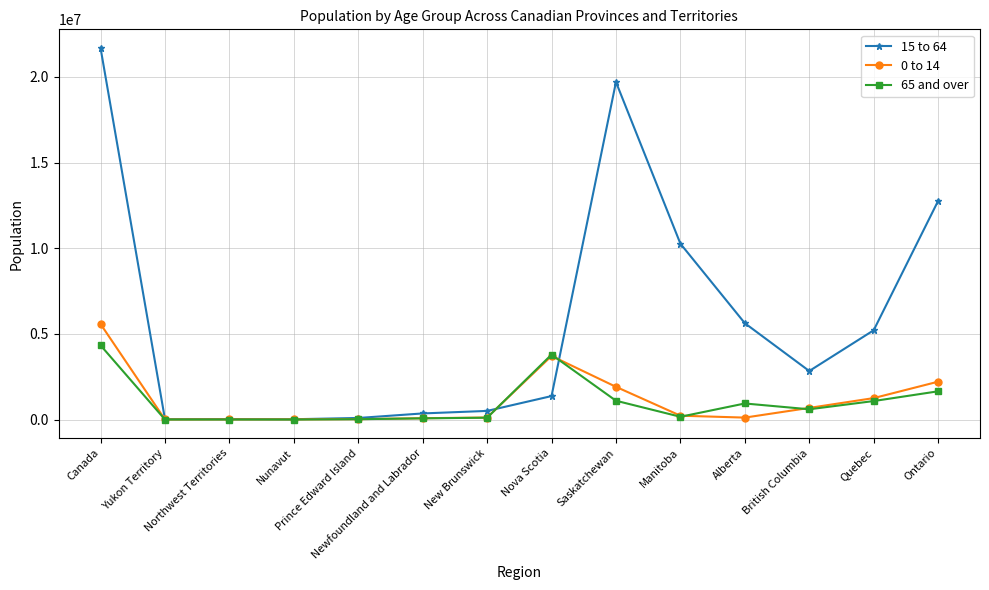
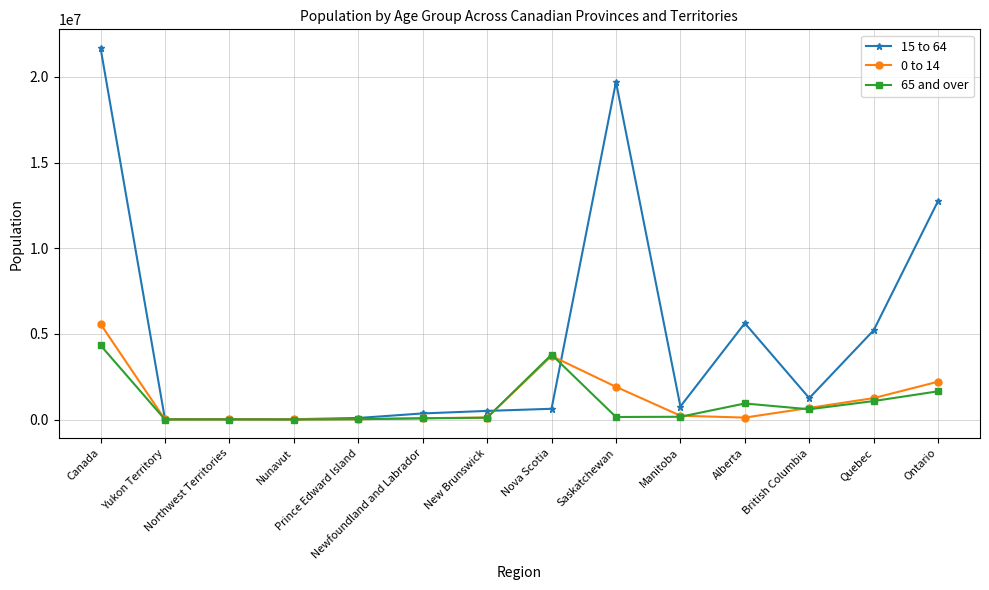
15 to 64, Nova Scotia: 1400000 -> 600000
65 and over, Saskatchewan: 1100000 -> 100000
15 to 64, Manitoba: 10300000 -> 800000
15 to 64, British Columbia: 2800000 -> 1300000
